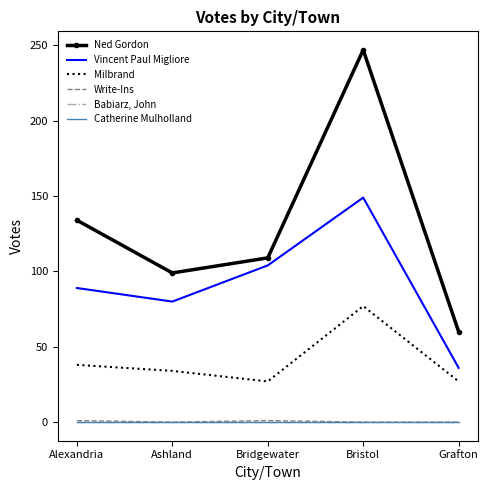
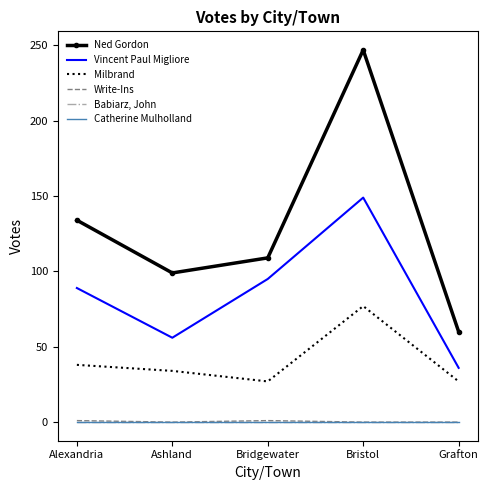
Vincent Paul Migliore, Ashland: 80 -> 56
Vincent Paul Migliore, Bridgewater: 104 -> 95
